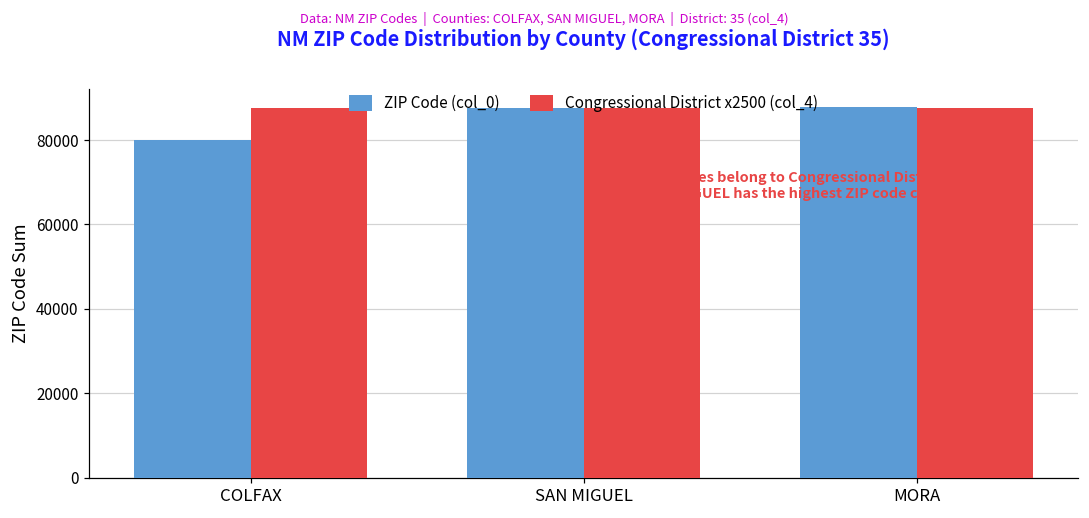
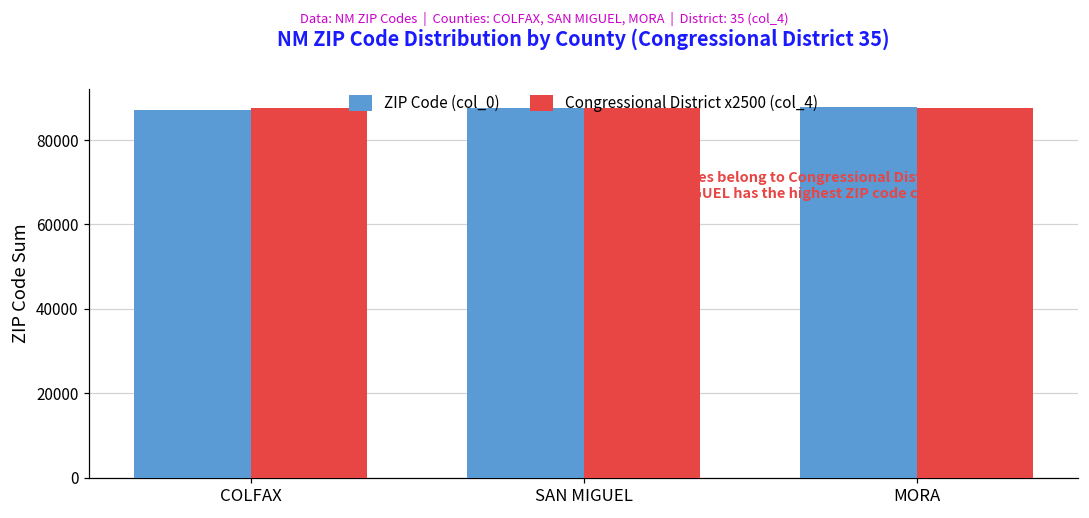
ZIP Code (col_0), COLFAX: 80000 -> 87000
